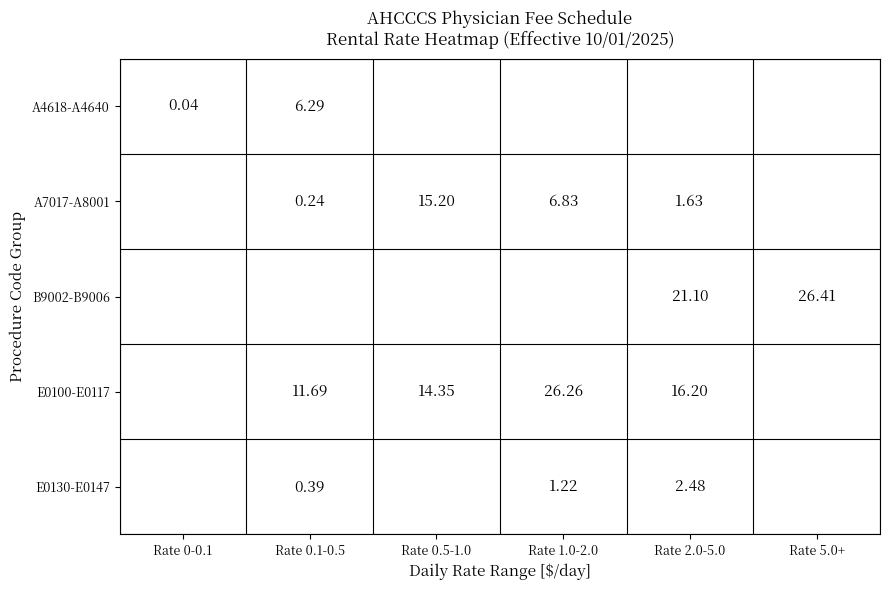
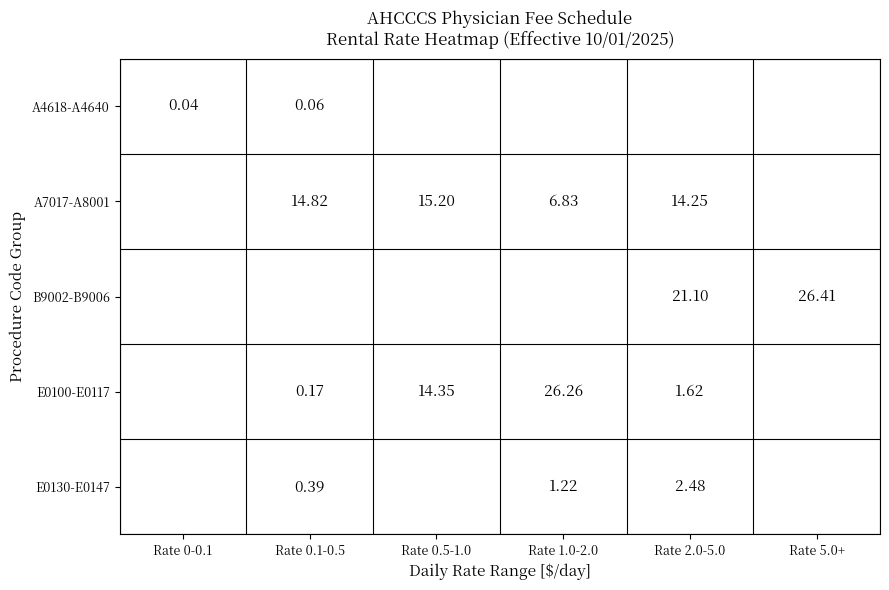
A4618-A4640, Rate 0.1-0.5: 6.29 -> 0.06
A7017-A8001, Rate 0.1-0.5: 0.24 -> 14.82
A7017-A8001, Rate 2.0-5.0: 1.63 -> 14.25
E0100-E0117, Rate 0.1-0.5: 11.69 -> 0.17
E0100-E0117, Rate 2.0-5.0: 16.20 -> 1.62
